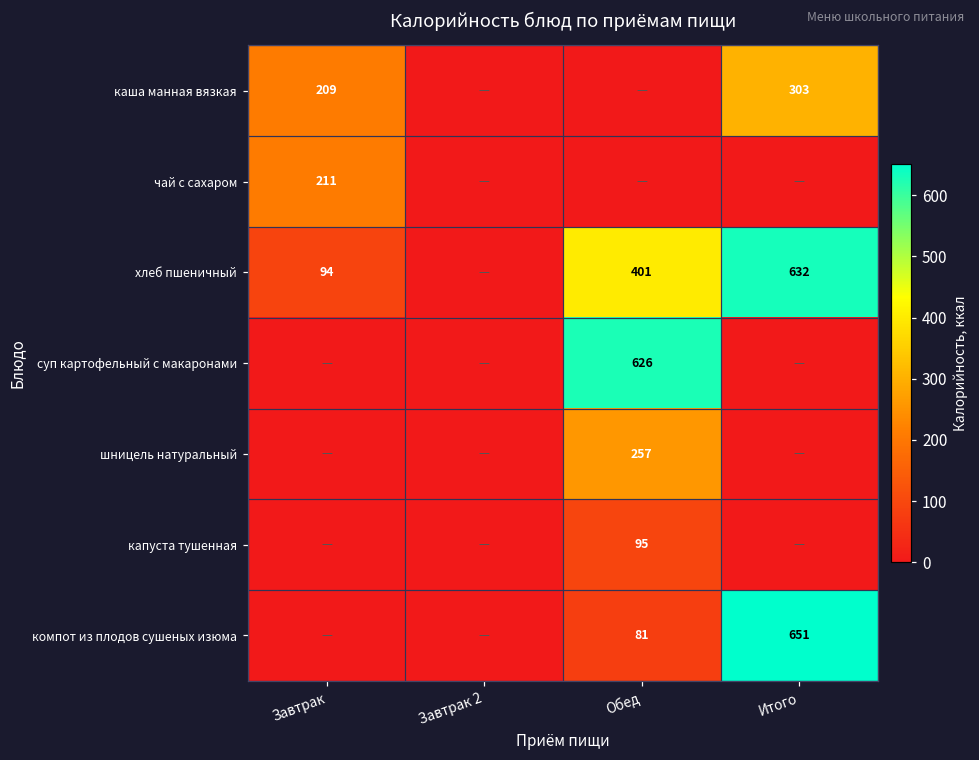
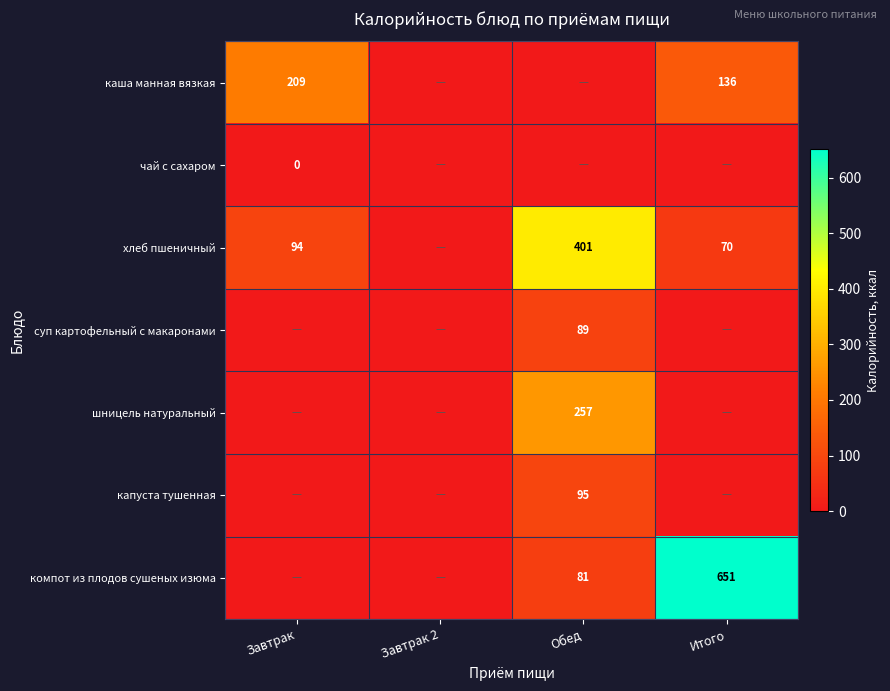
каша манная вязкая, Итого: 303 -> 136
чай с сахаром, Завтрак: 211 -> 0
хлеб пшеничный, Итого: 632 -> 70
суп картофельный с макаронами, Обед: 626 -> 89
